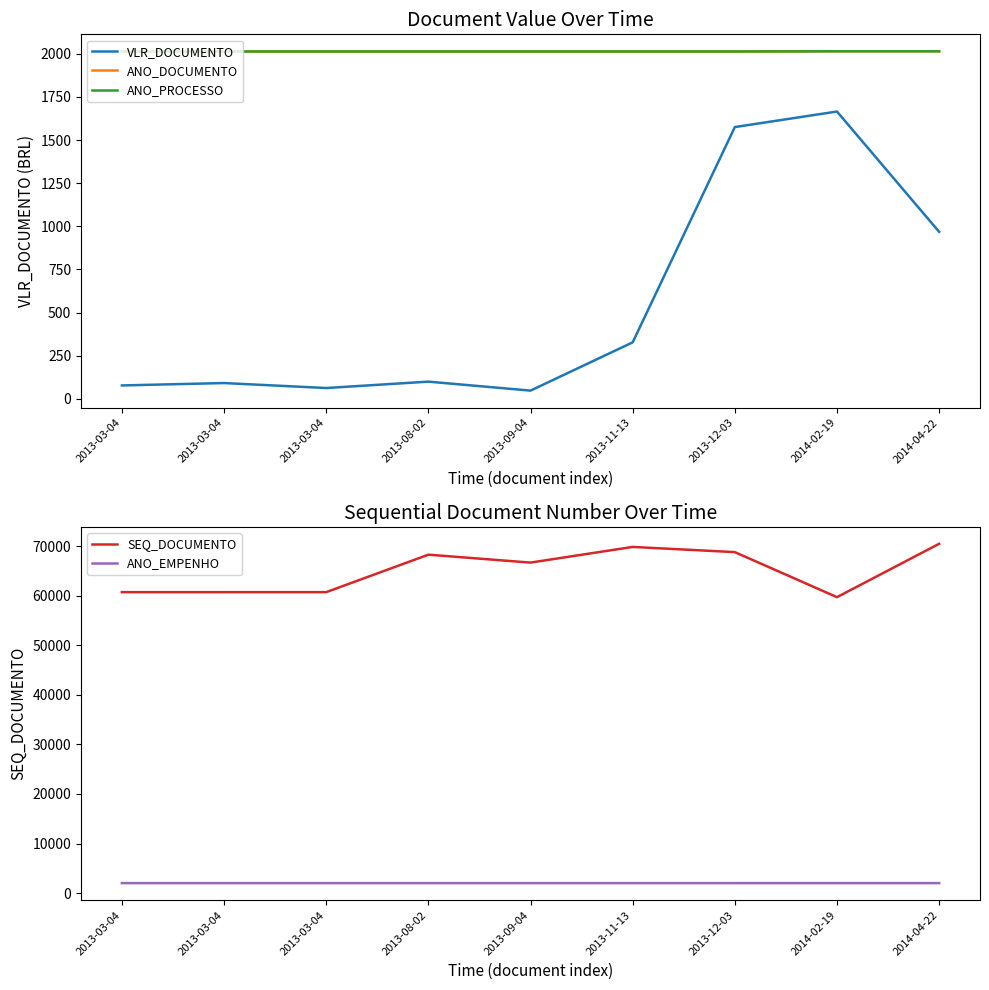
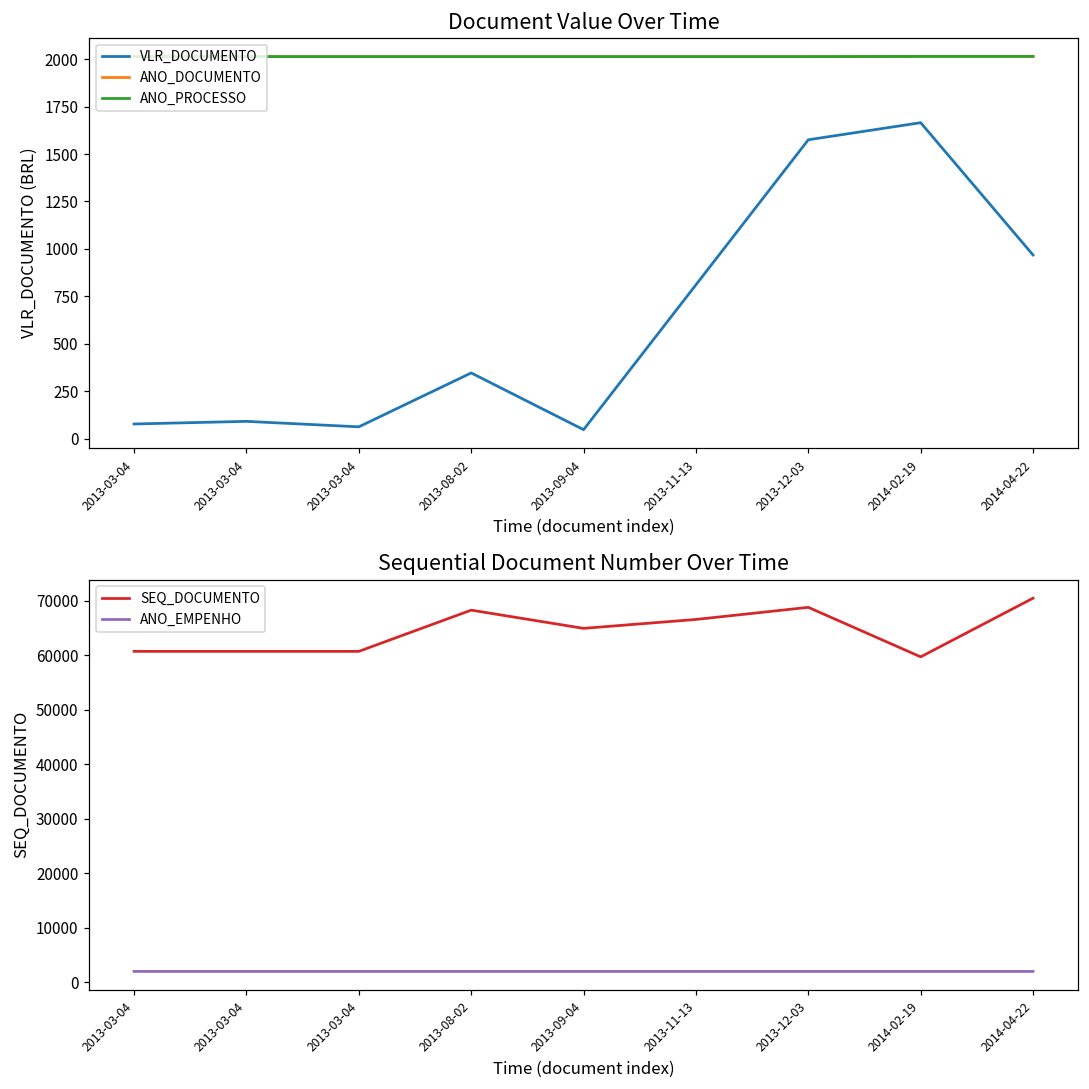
Document Value Over Time, VLR_DOCUMENTO, 2013-08-02: 100 -> 350
Document Value Over Time, VLR_DOCUMENTO, 2013-11-13: 330 -> 810
Sequential Document Number Over Time, SEQ_DOCUMENTO, 2013-09-04: 67000 -> 65000
Sequential Document Number Over Time, SEQ_DOCUMENTO, 2013-11-13: 70000 -> 67000
